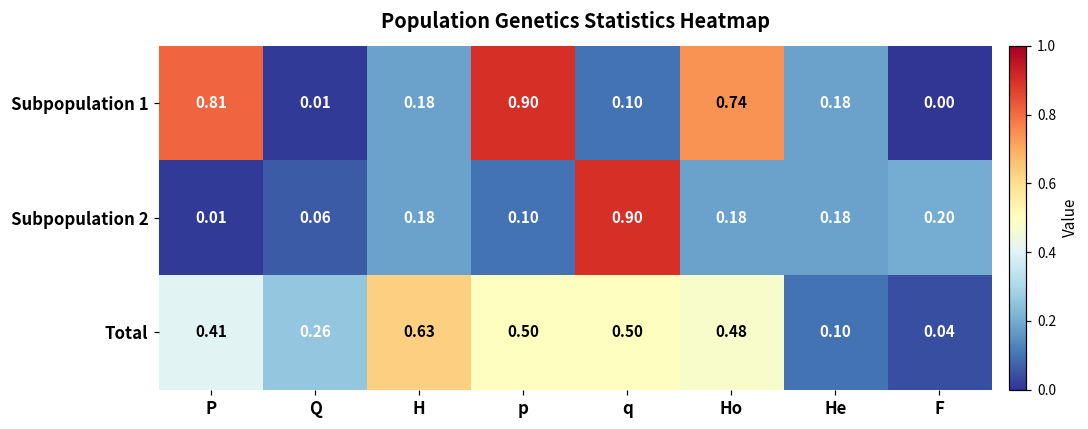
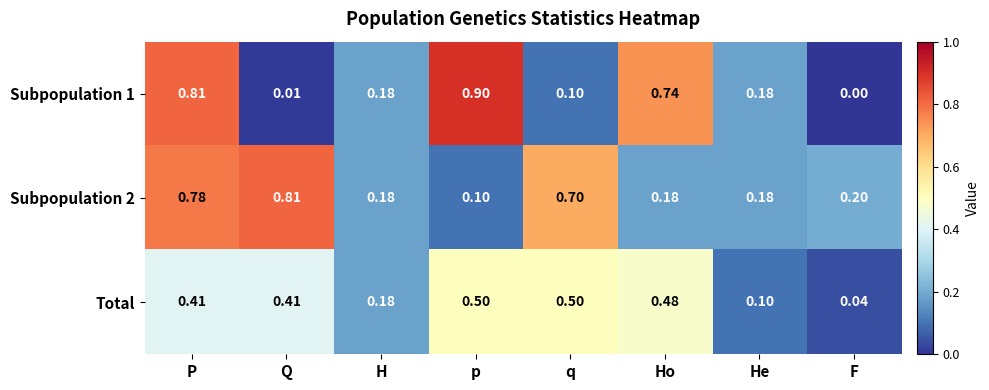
Subpopulation 2, P: 0.01 -> 0.78
Subpopulation 2, Q: 0.06 -> 0.81
Subpopulation 2, q: 0.90 -> 0.70
Total, Q: 0.26 -> 0.41
Total, H: 0.63 -> 0.18
